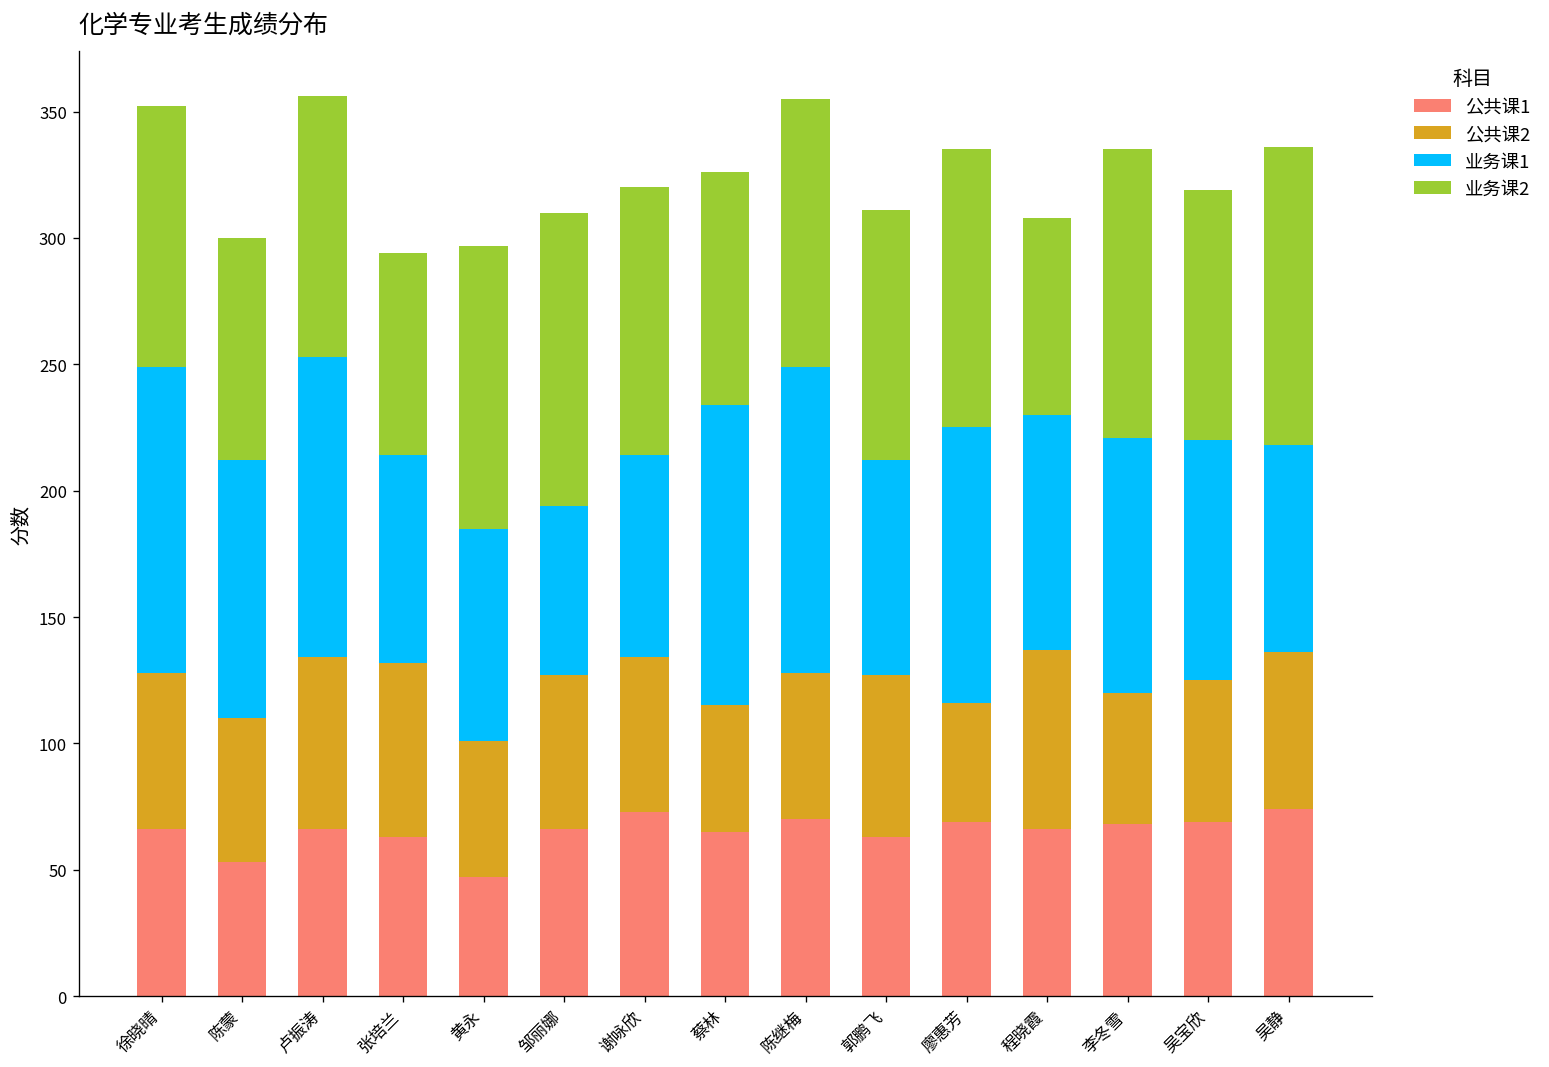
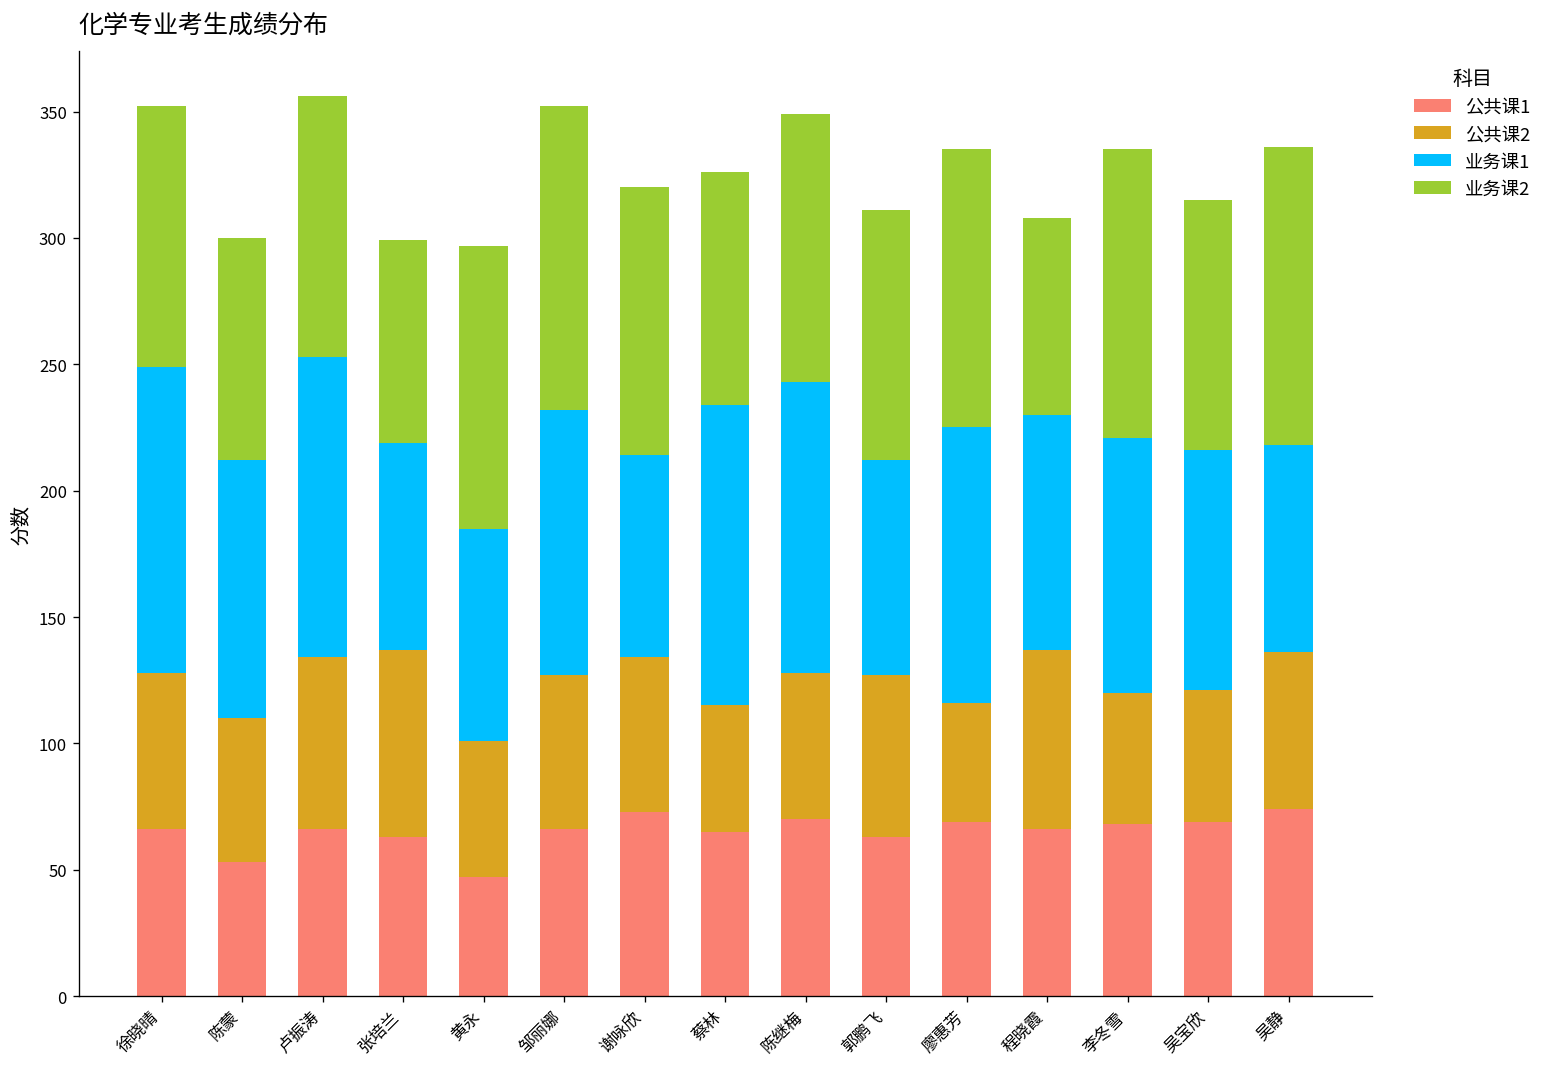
公共课2, 张培兰: 69 -> 74
业务课1, 邹丽娜: 67 -> 105
业务课2, 邹丽娜: 116 -> 120
业务课1, 陈继梅: 121 -> 115
公共课2, 吴宝欣: 56 -> 52
